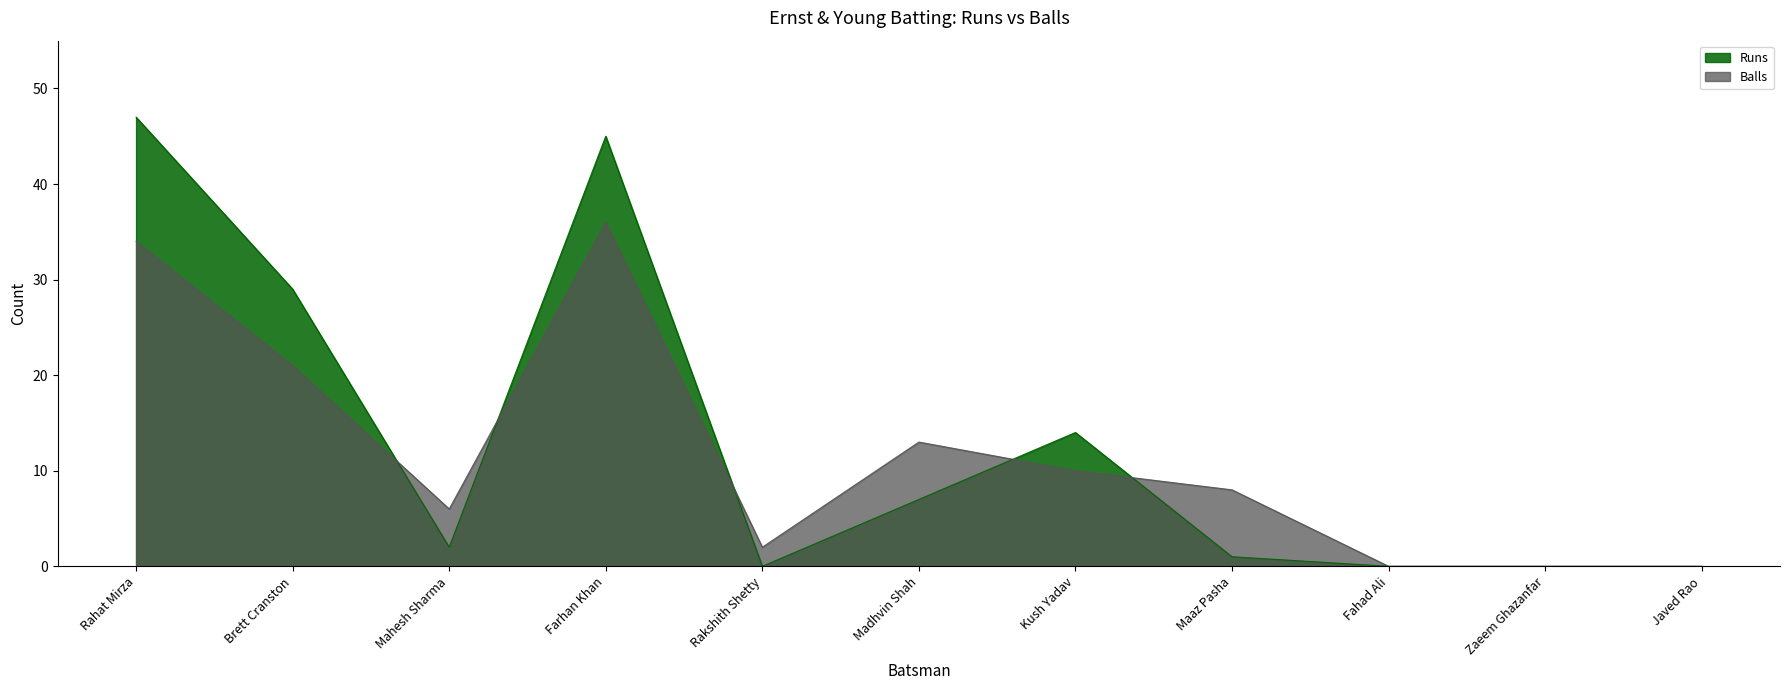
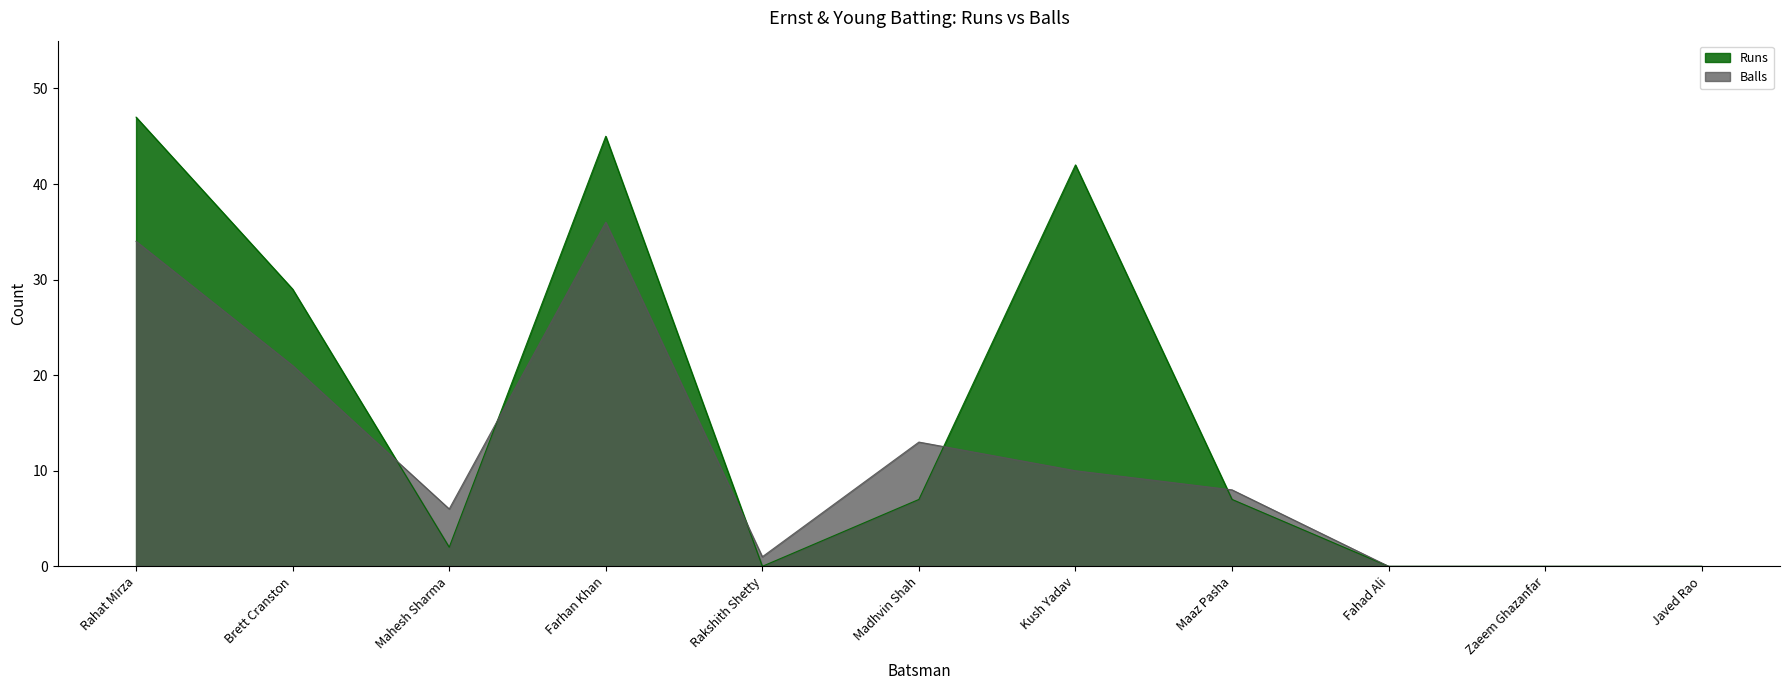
Balls, Rakshith Shetty: 2 -> 1
Runs, Kush Yadav: 14 -> 42
Runs, Maaz Pasha: 1 -> 7
